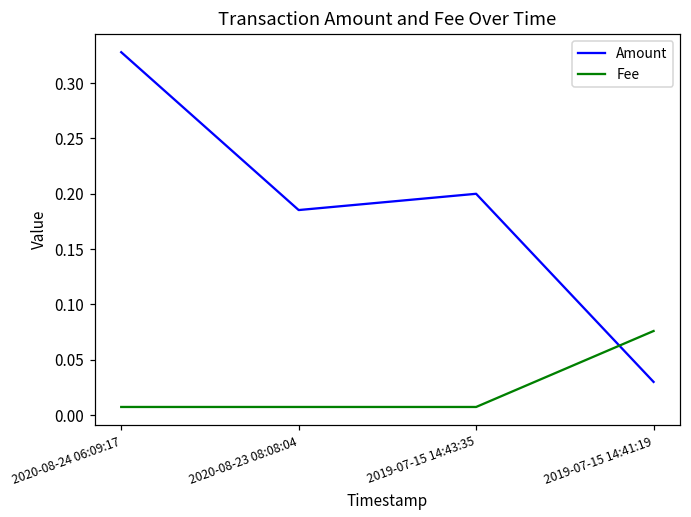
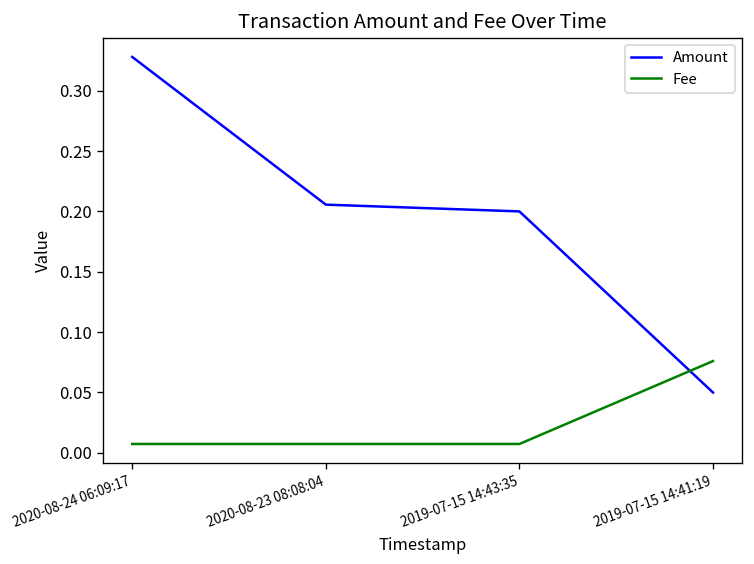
Amount, 2020-08-23 08:08:04: 0.185 -> 0.206
Amount, 2019-07-15 14:41:19: 0.03 -> 0.05
